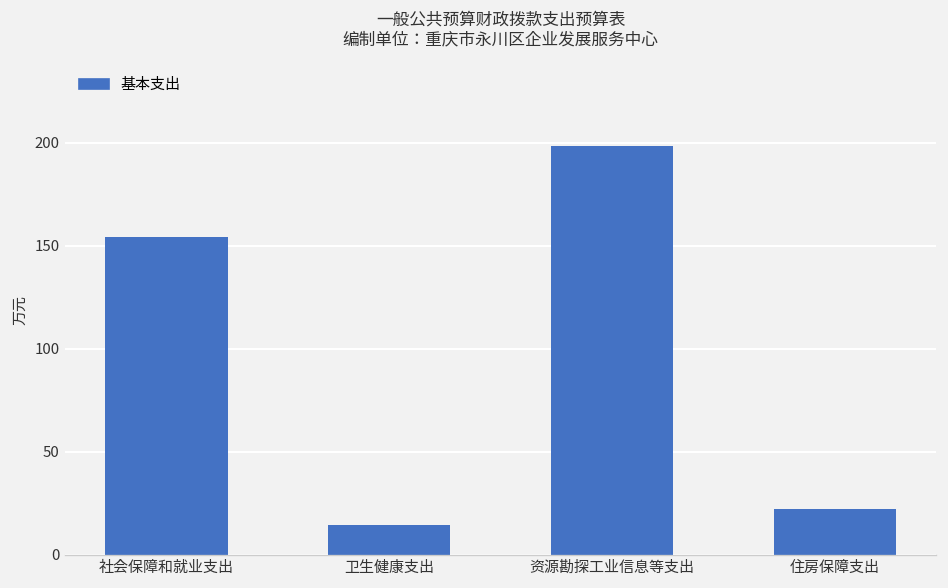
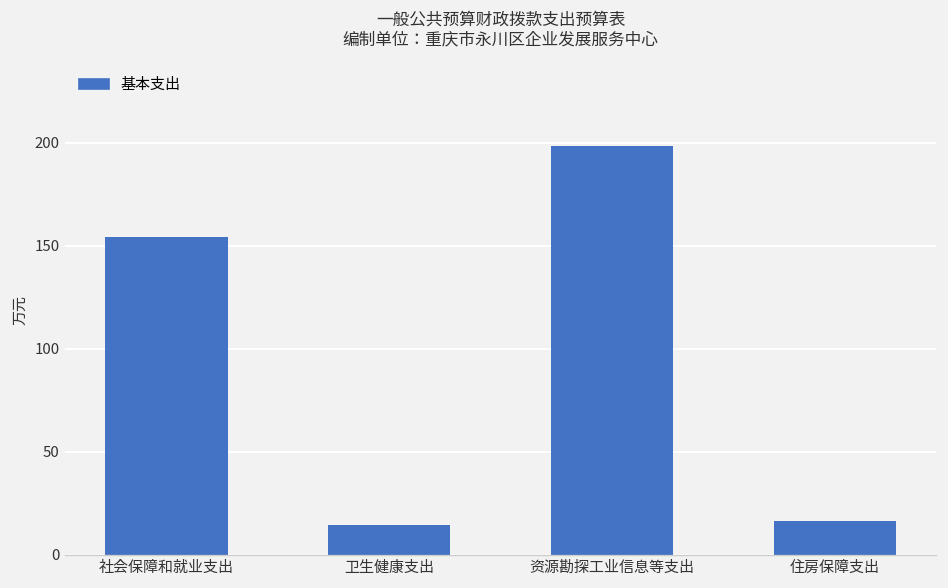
住房保障支出: 22 -> 16
